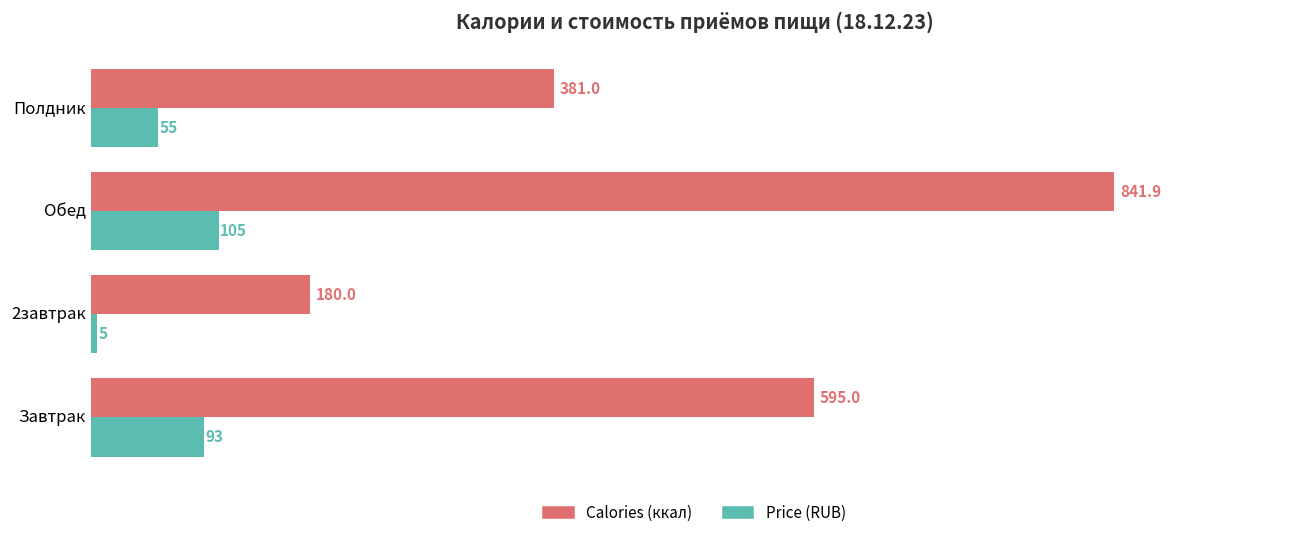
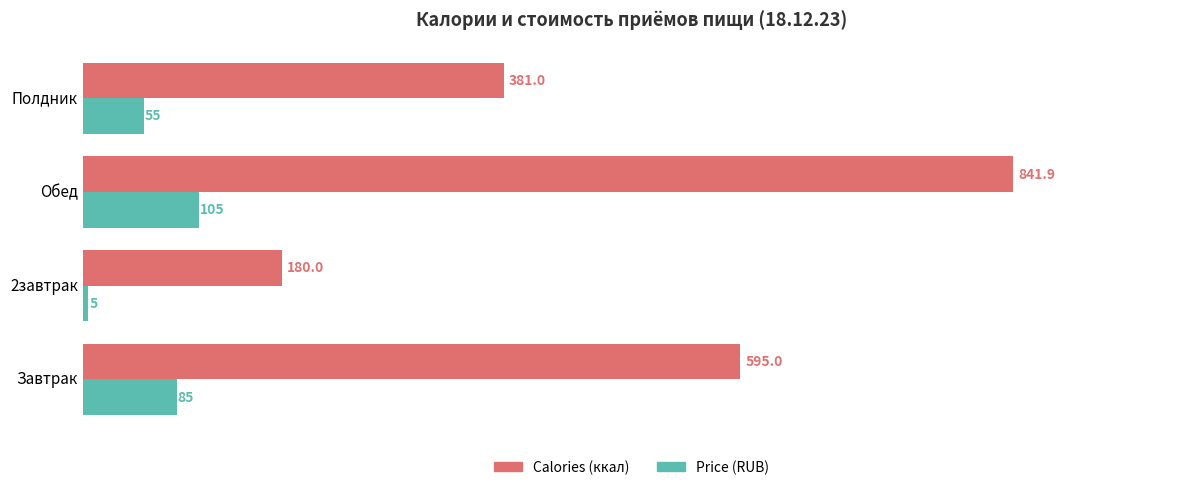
Price (RUB), Завтрак: 93 -> 85
